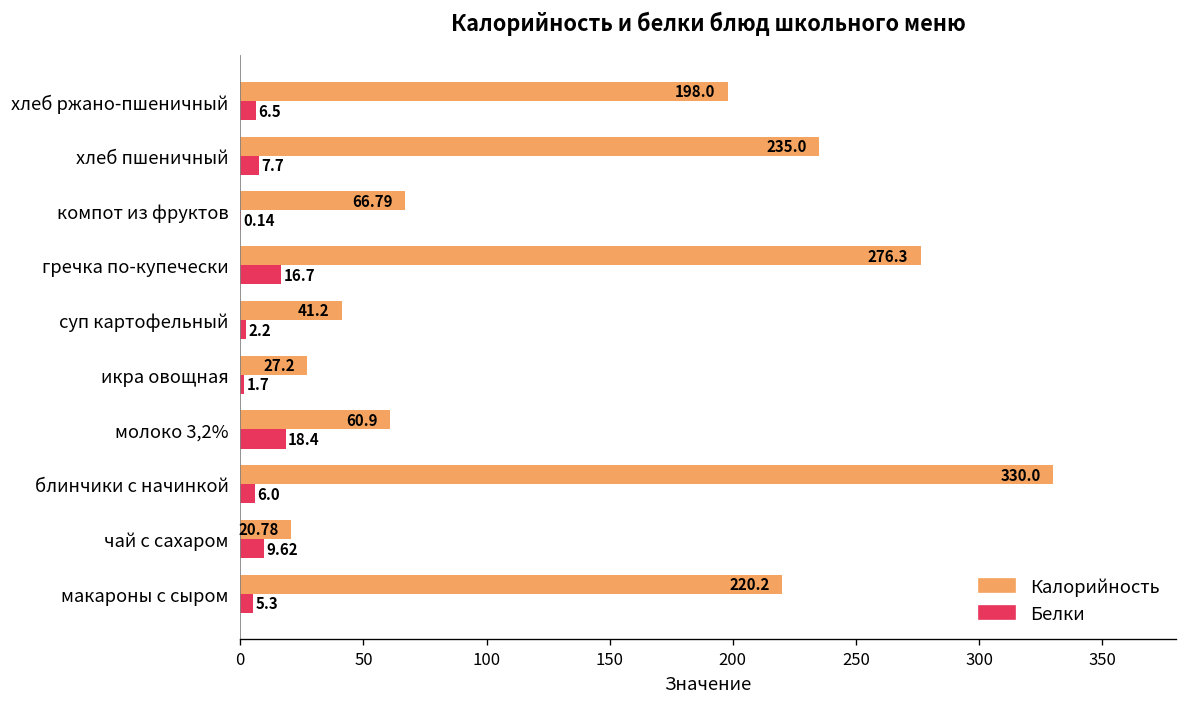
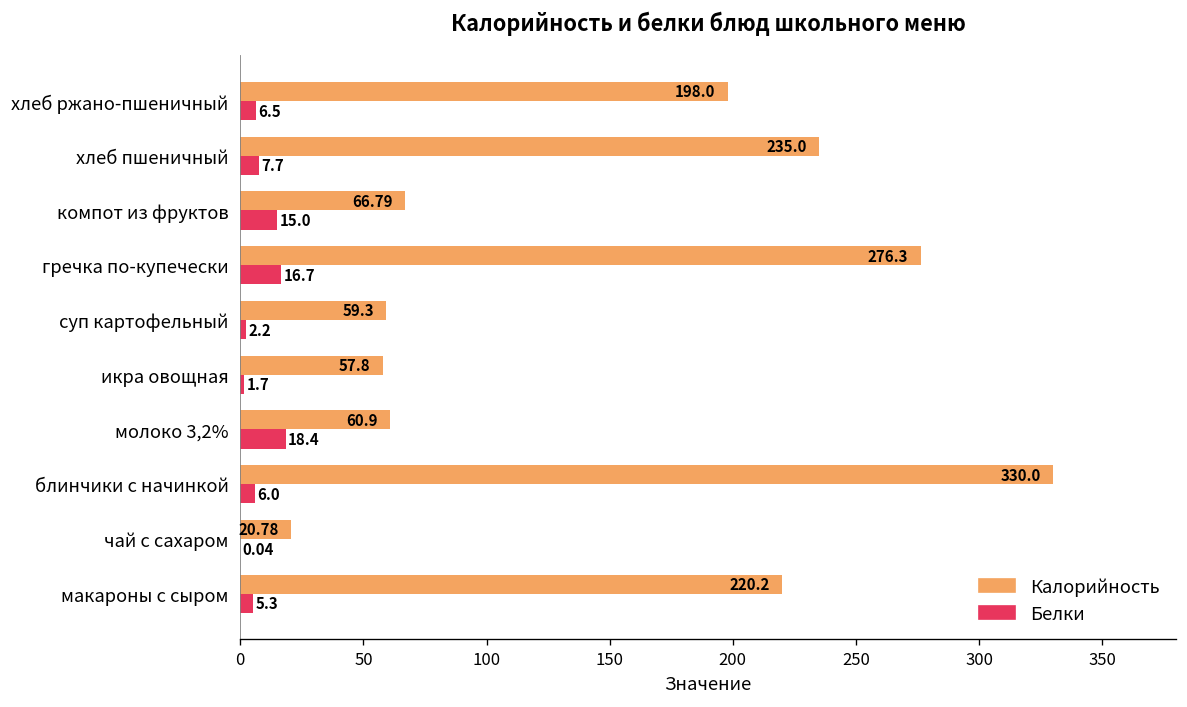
Белки, компот из фруктов: 0.14 -> 15.0
Калорийность, суп картофельный: 41.2 -> 59.3
Калорийность, икра овощная: 27.2 -> 57.8
Белки, чай с сахаром: 9.62 -> 0.04
